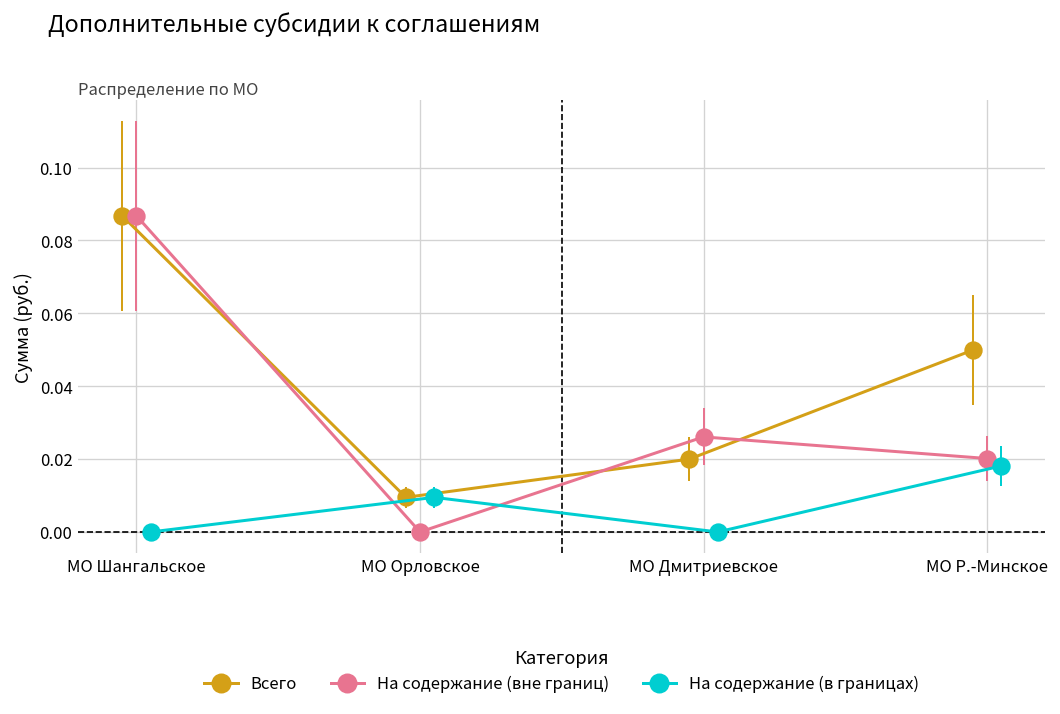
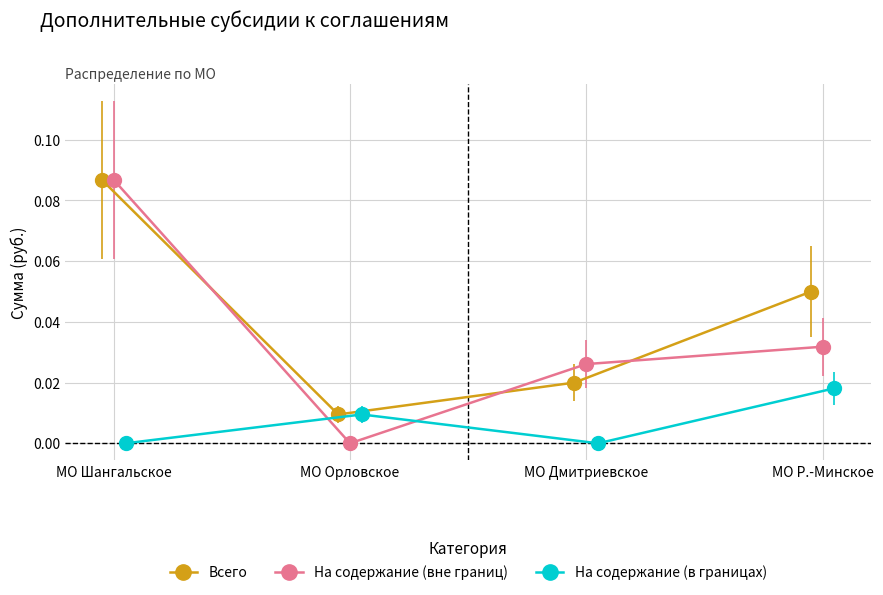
На содержание (вне границ), МО Р.-Минское: 0.020 -> 0.032
